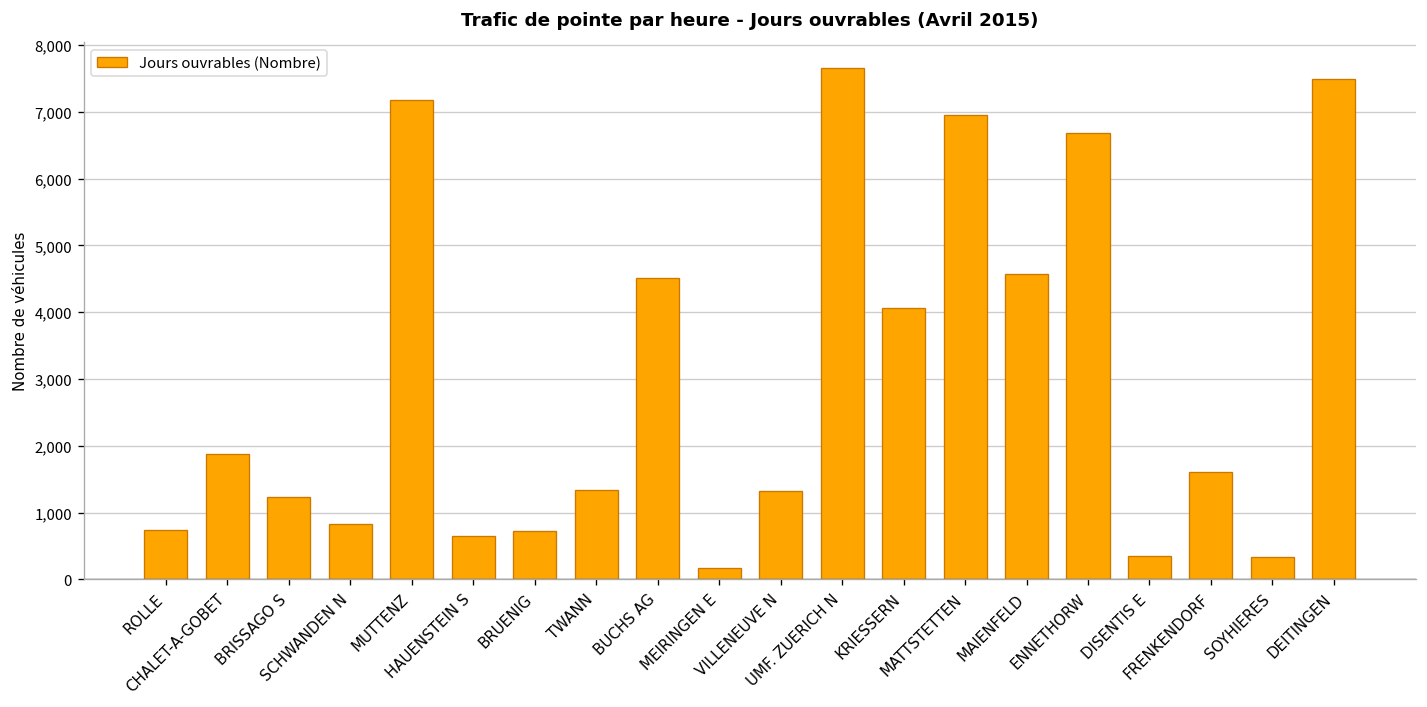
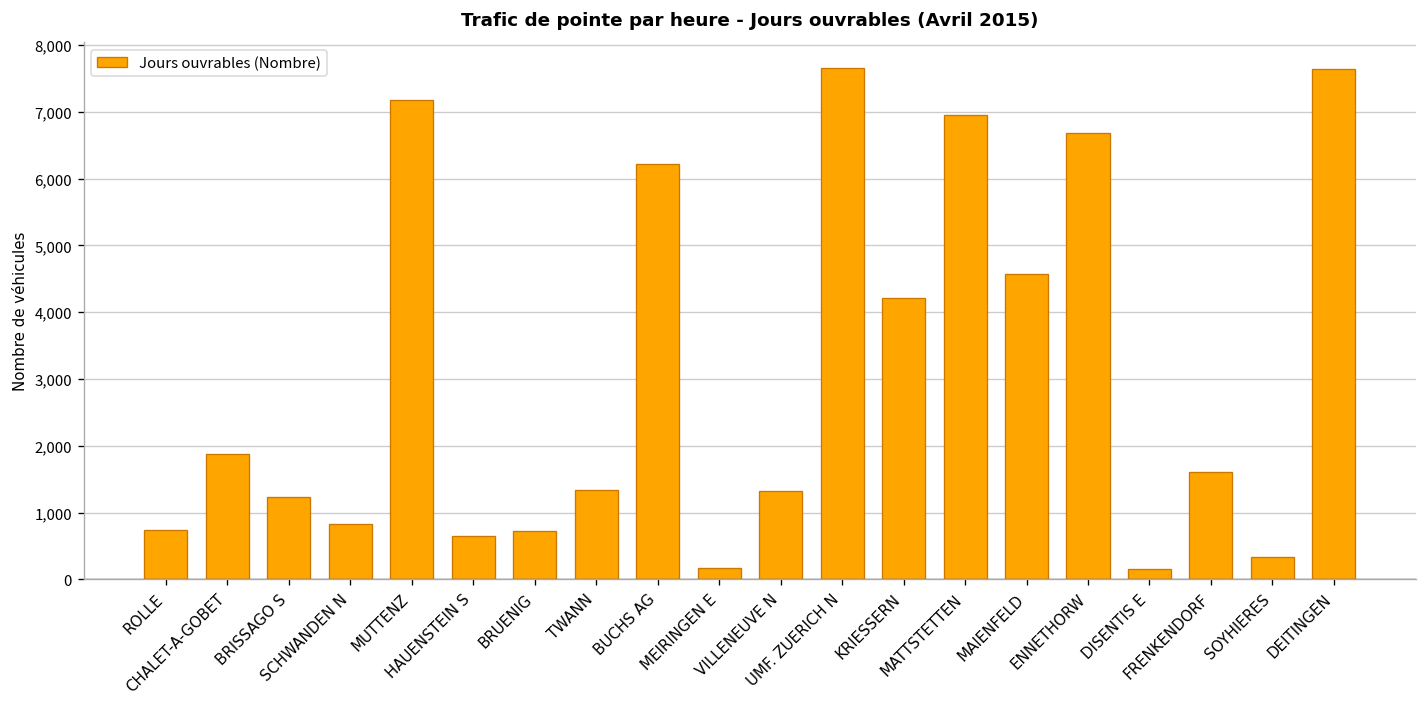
BUCHS AG: 4,500 -> 6,200
KRIESSERN: 4,100 -> 4,200
DISENTIS E: 400 -> 200
DEITINGEN: 7,500 -> 7,600
